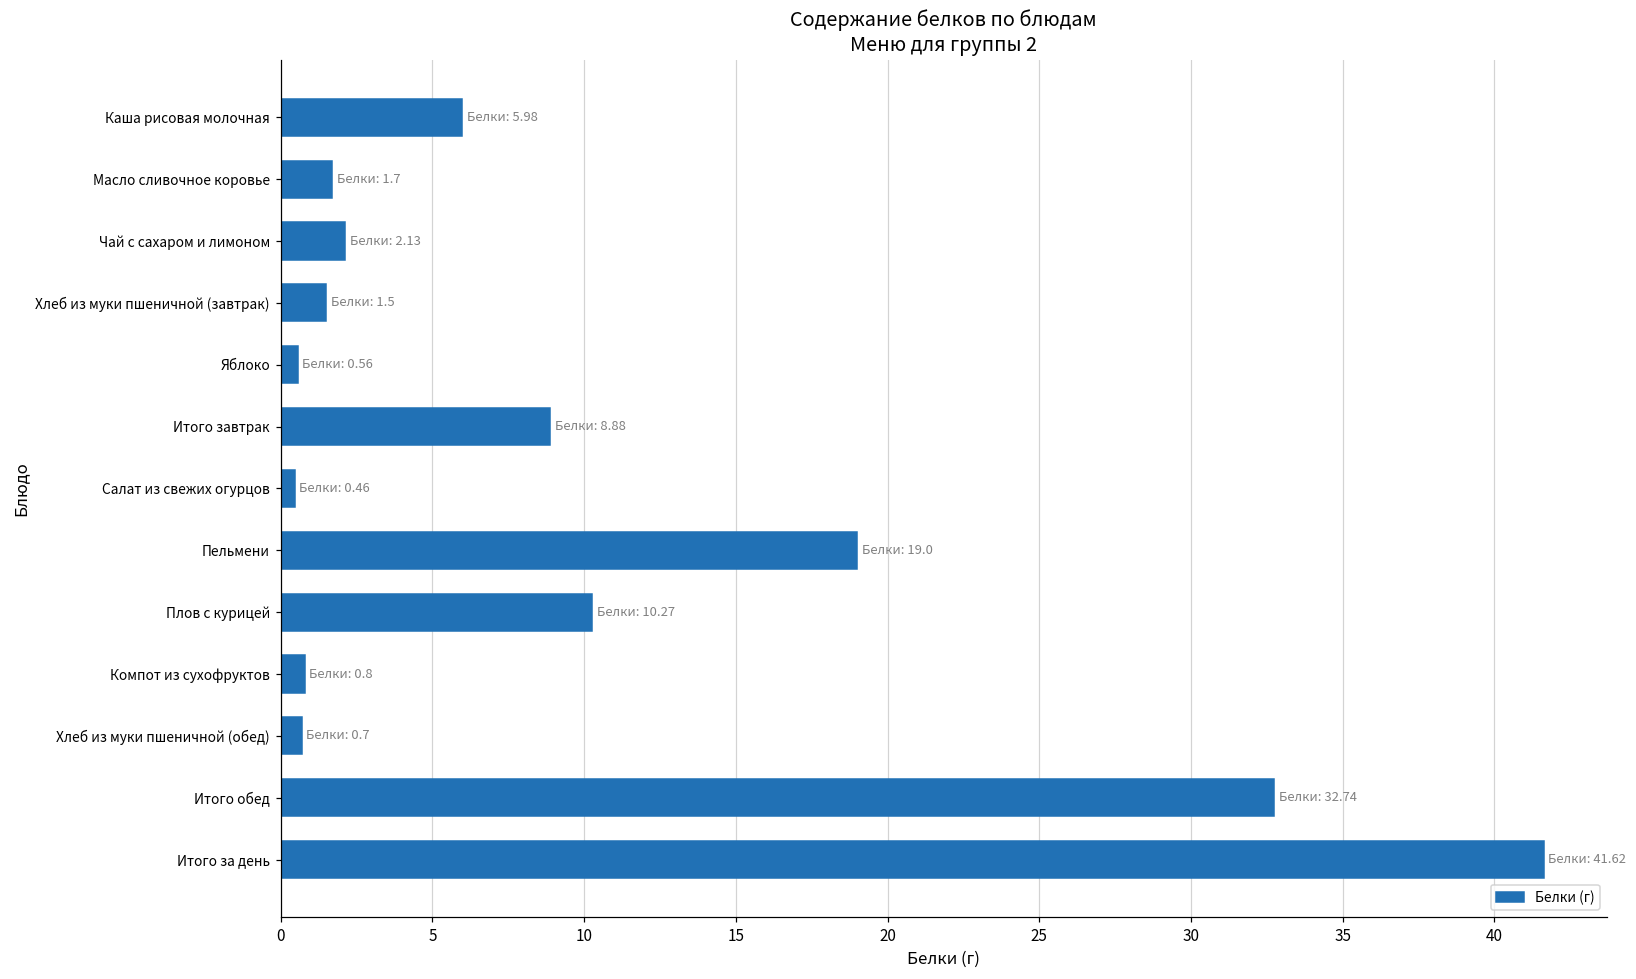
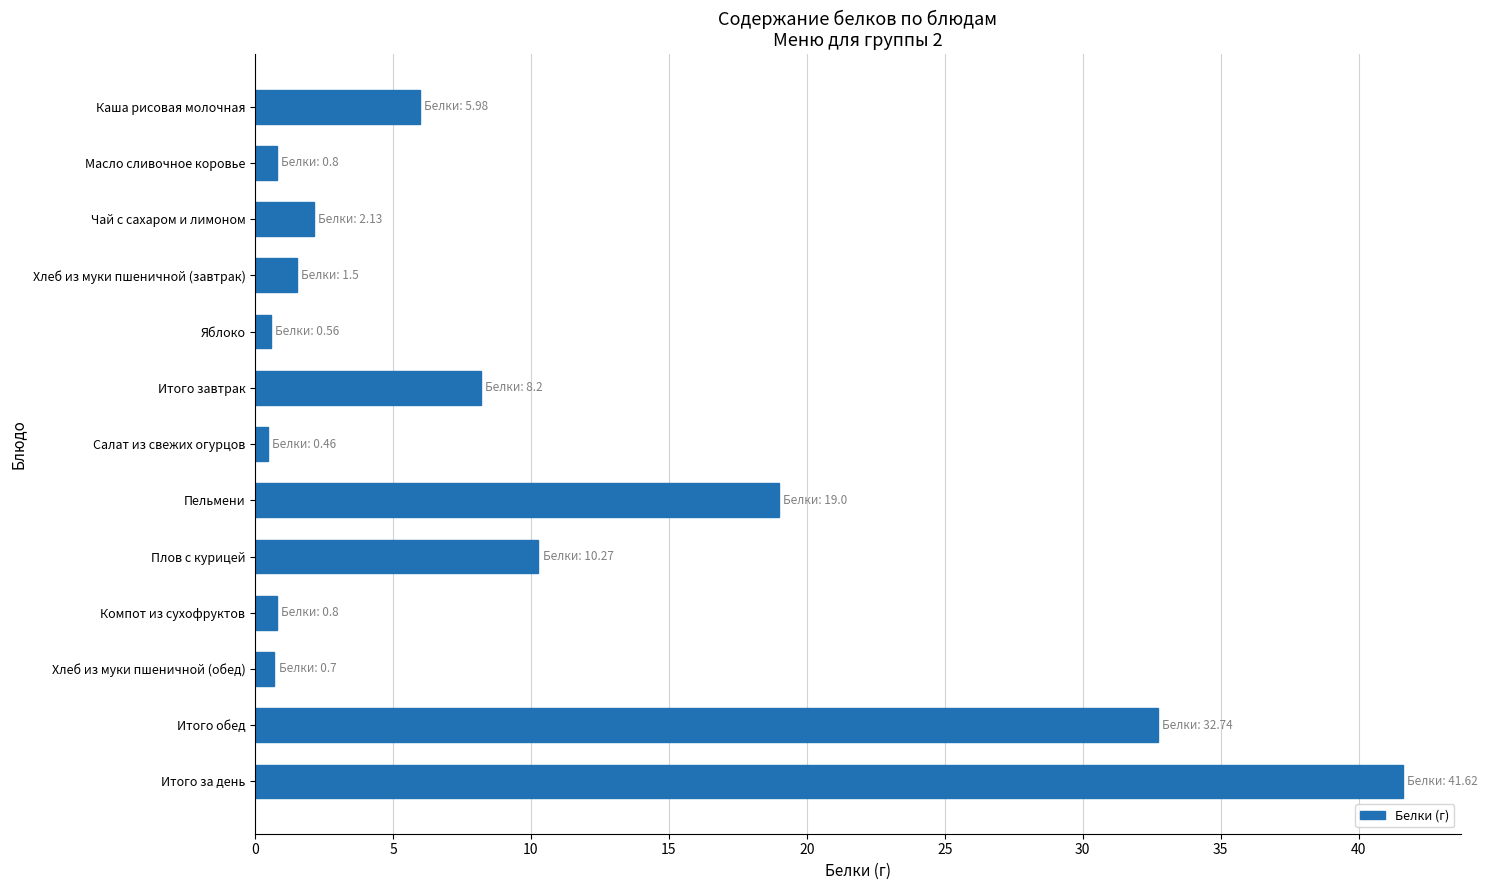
Масло сливочное коровье: 1.7 -> 0.8
Итого завтрак: 8.88 -> 8.2
